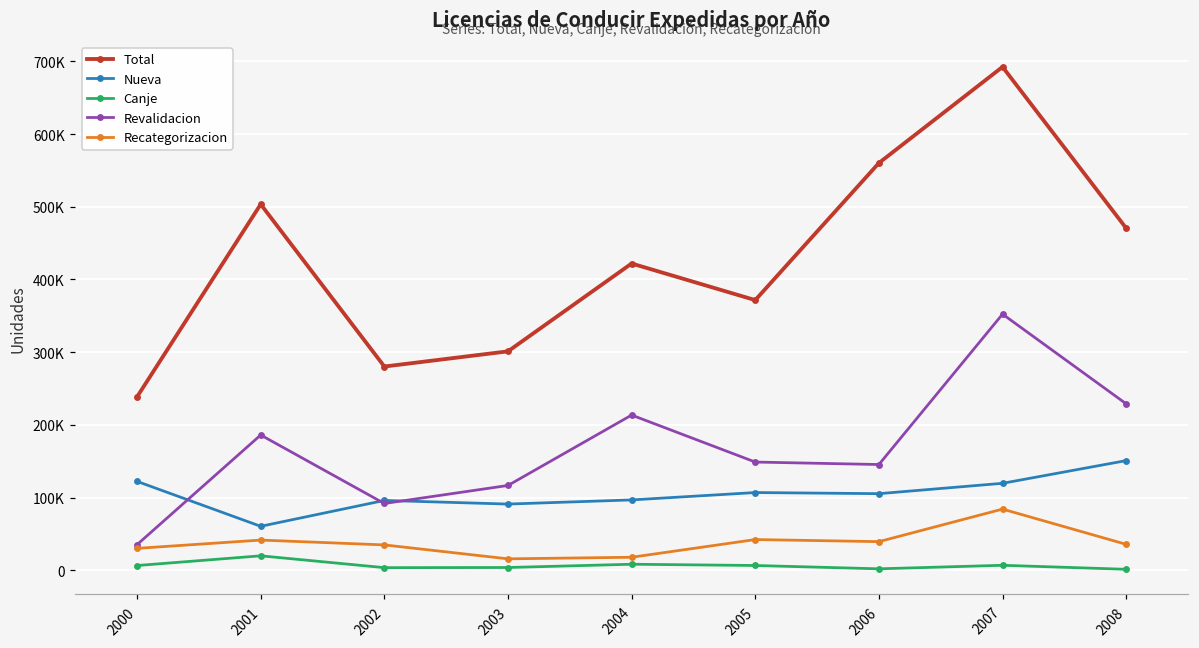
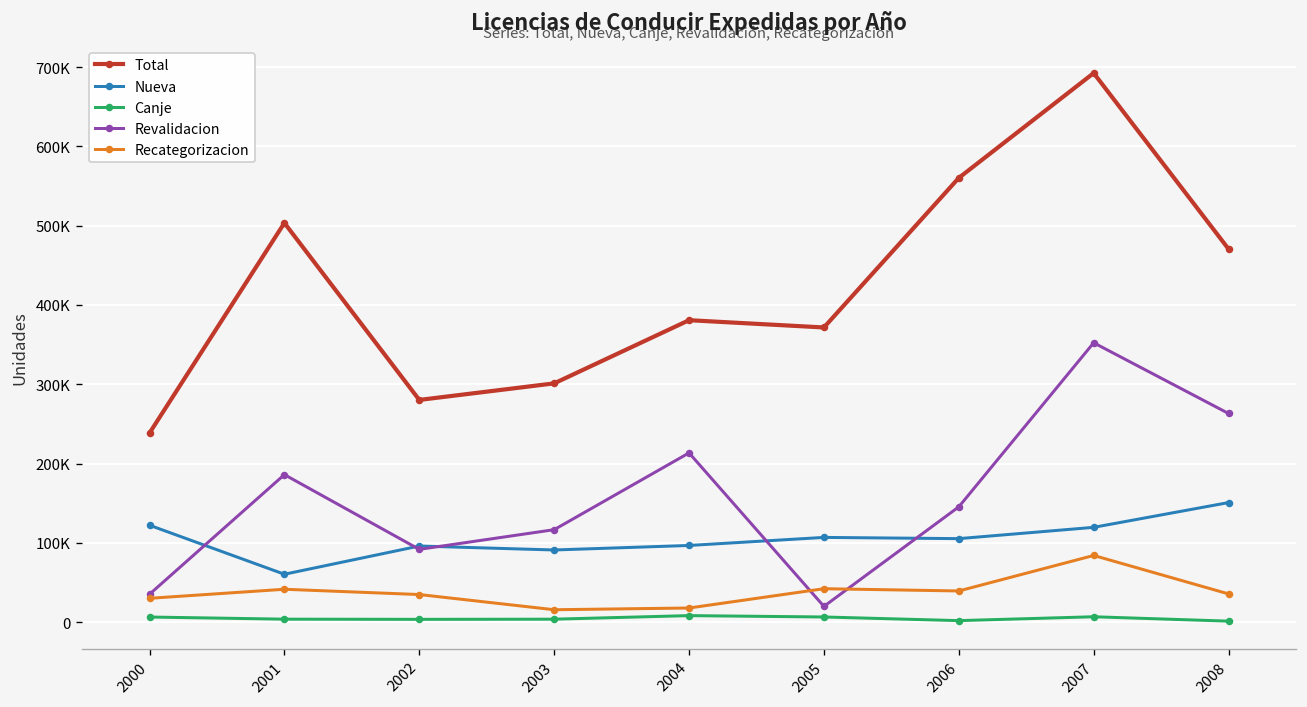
Canje, 2001: 20000 -> 0
Total, 2004: 420000 -> 380000
Revalidacion, 2005: 150000 -> 20000
Revalidacion, 2008: 230000 -> 260000
